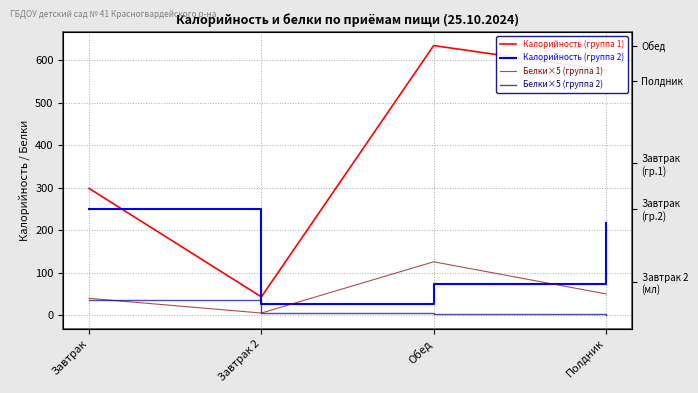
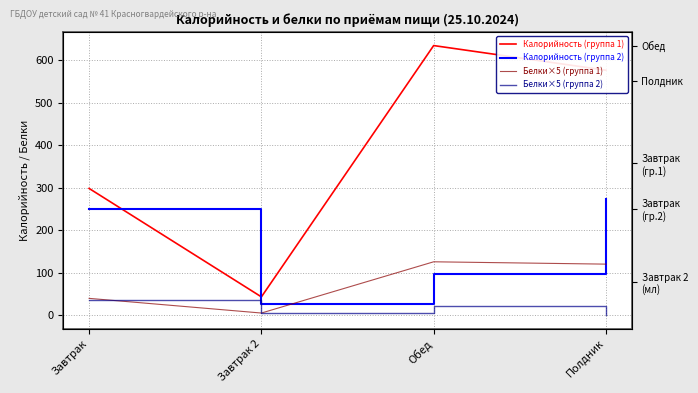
Калорийность (группа 2), Обед: 70 -> 100
Белки×5 (группа 2), Обед: 0 -> 20
Калорийность (группа 2), Полдник: 220 -> 270
Белки×5 (группа 1), Полдник: 50 -> 120
